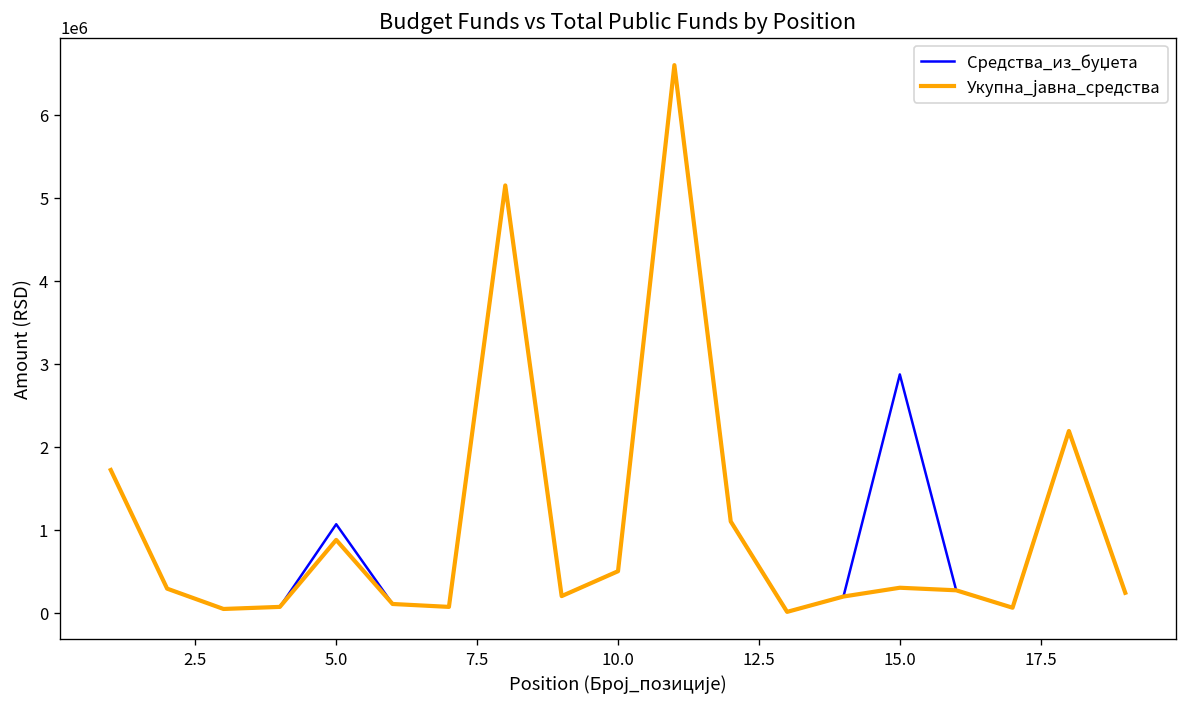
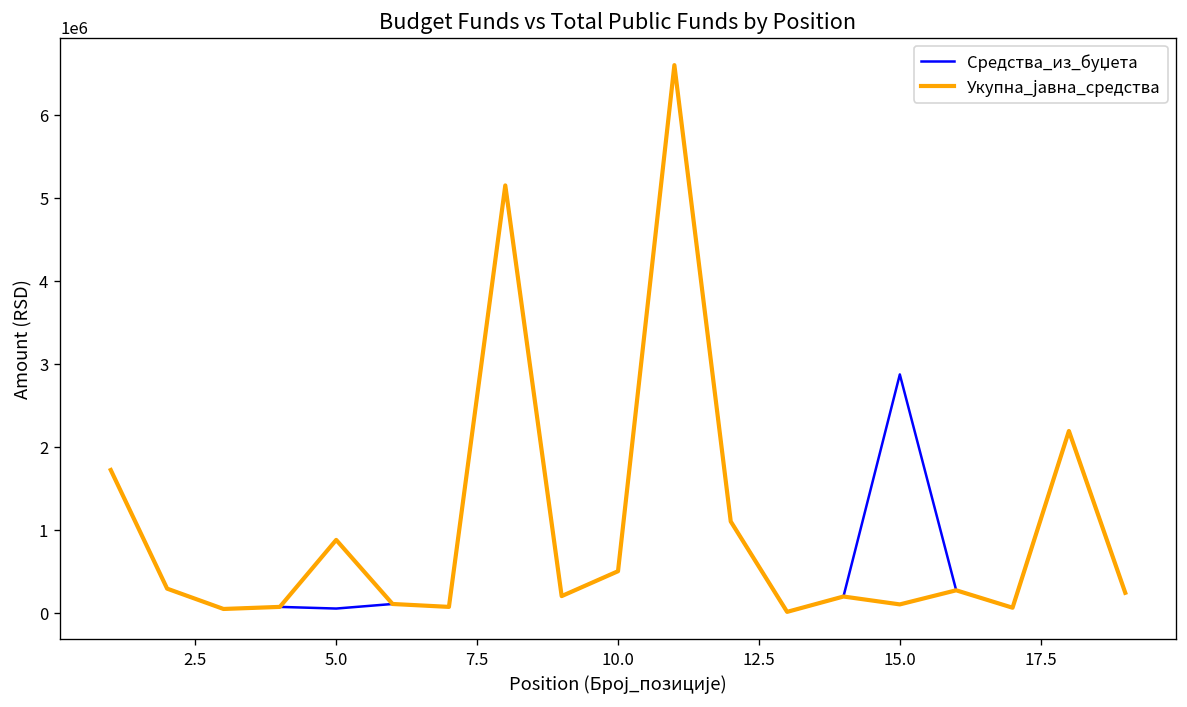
Средства_из_буџета, 5.0: 1100000 -> 100000
Укупна_јавна_средства, 15.0: 300000 -> 100000
